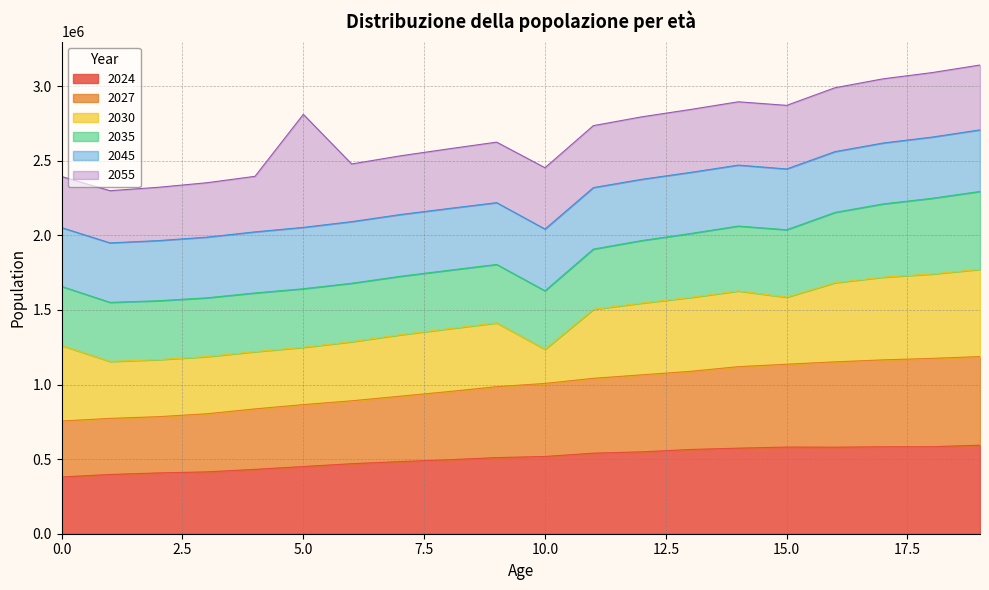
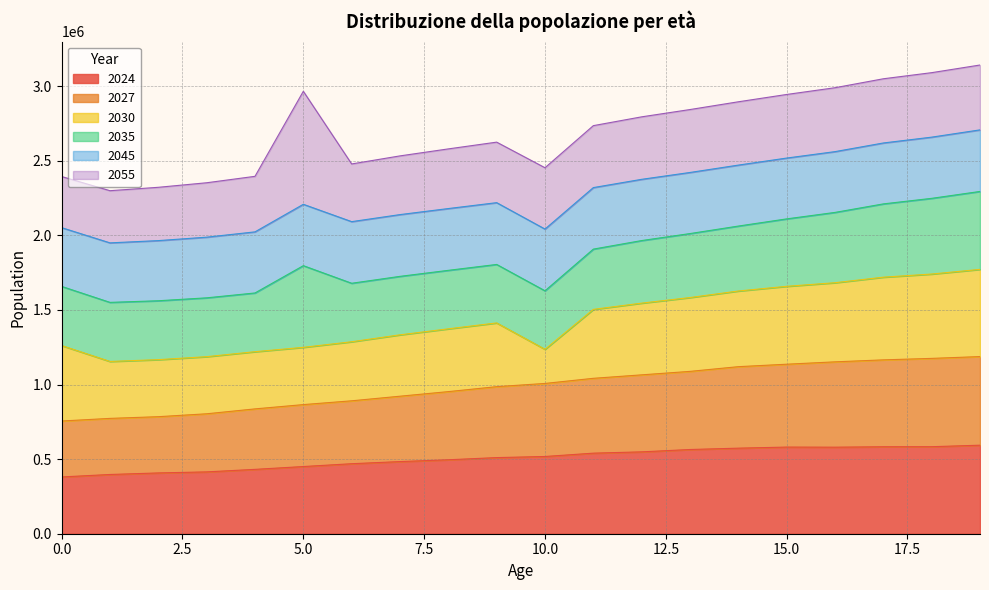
2035, 5.0: 390000 -> 550000
2030, 15.0: 450000 -> 520000
